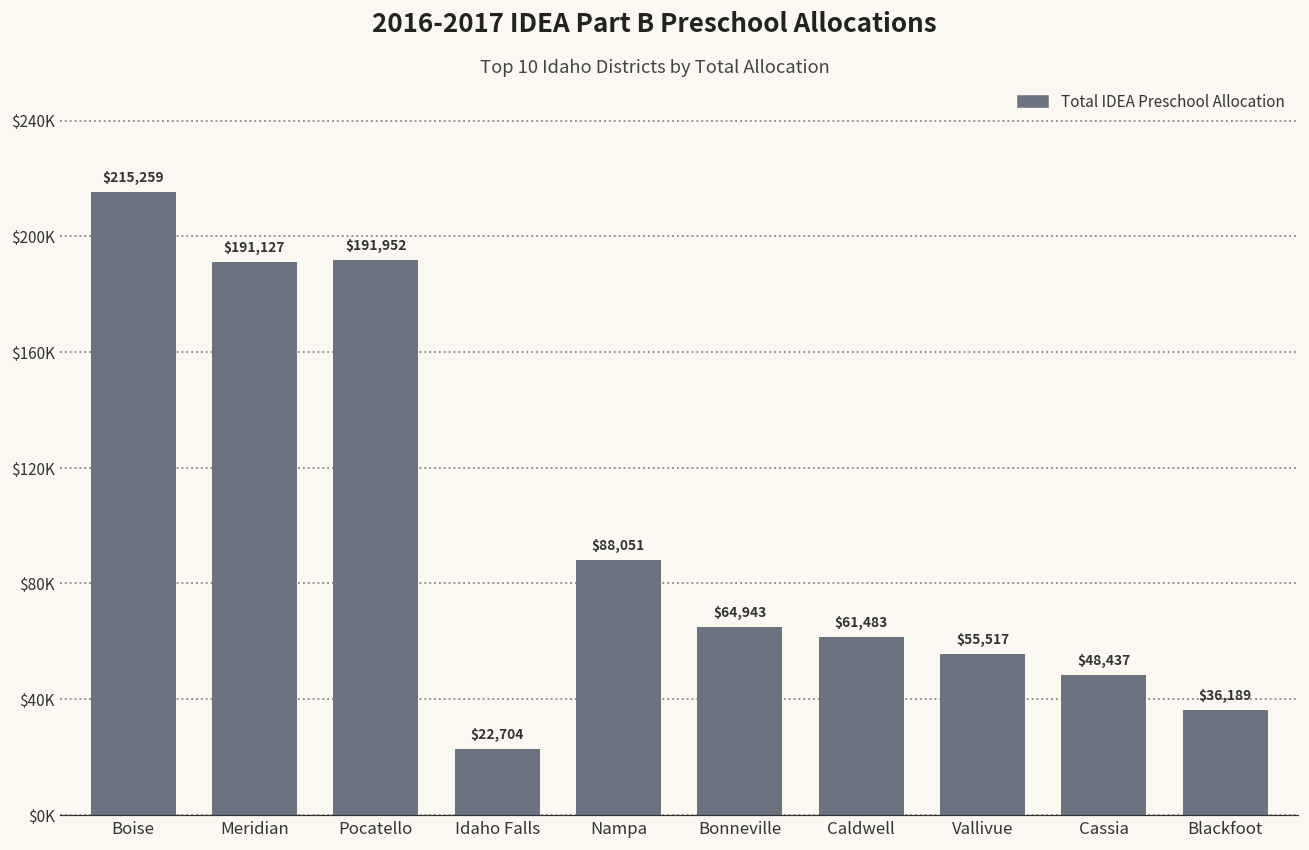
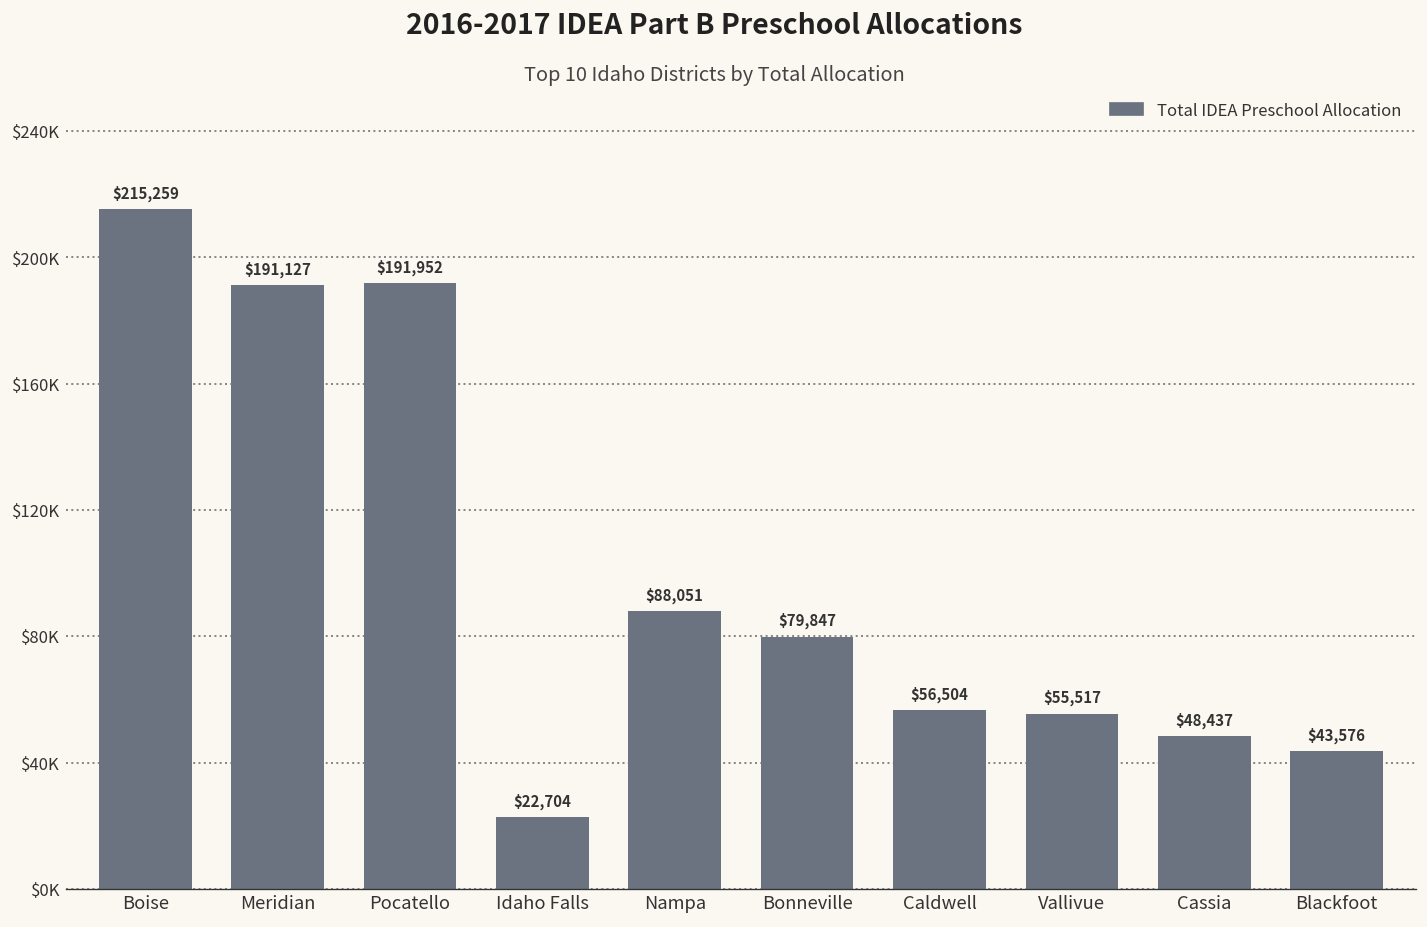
Bonneville: $64,943 -> $79,847
Caldwell: $61,483 -> $56,504
Blackfoot: $36,189 -> $43,576
